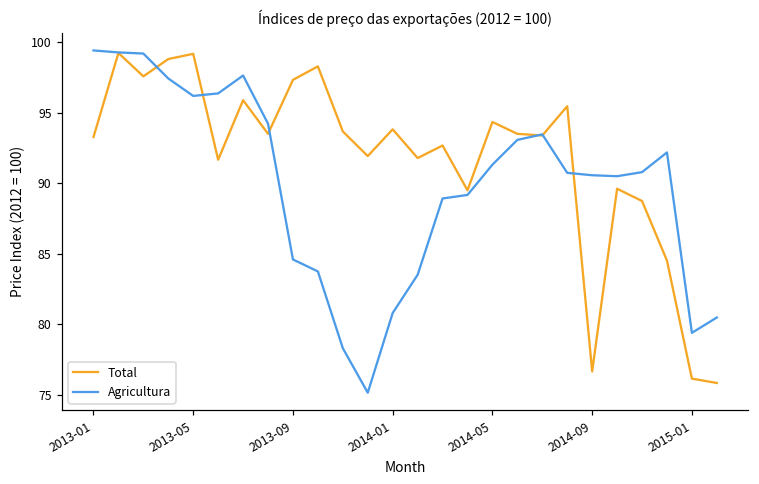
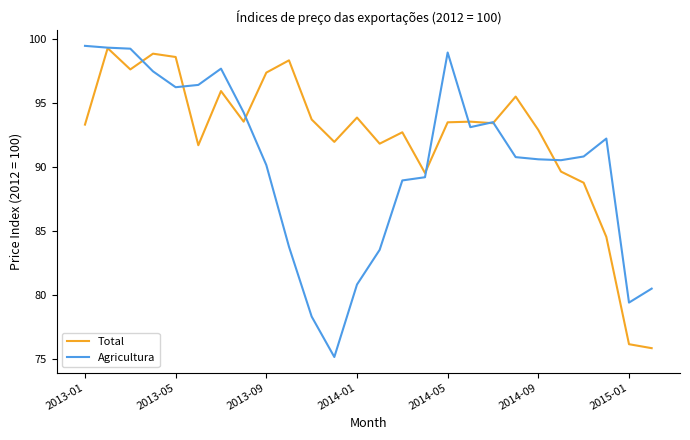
Total, 2013-05: 99.2 -> 98.6
Agricultura, 2013-09: 84.6 -> 90.1
Total, 2014-05: 94.4 -> 93.5
Agricultura, 2014-05: 91.3 -> 98.9
Total, 2014-09: 76.6 -> 92.9
